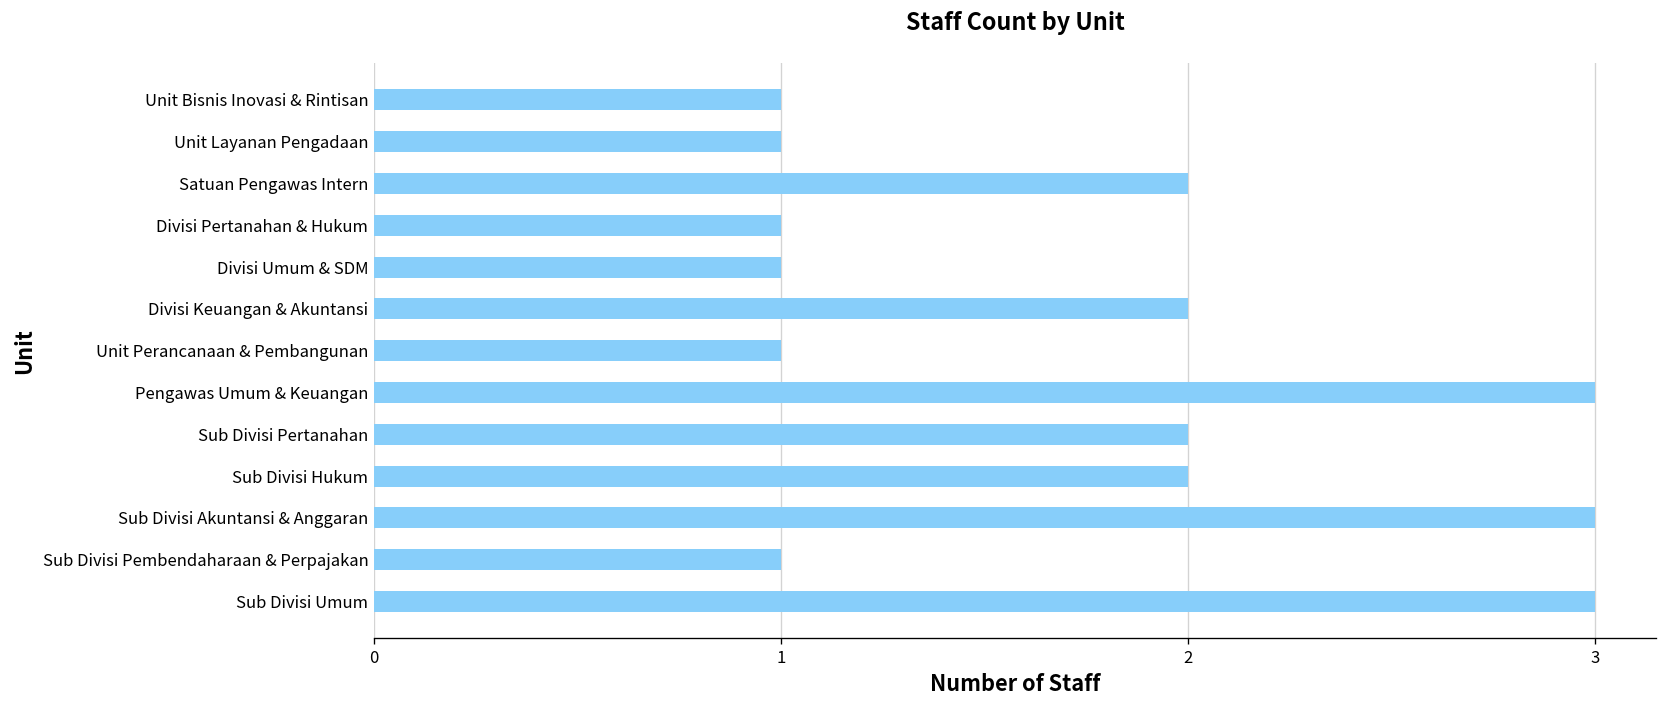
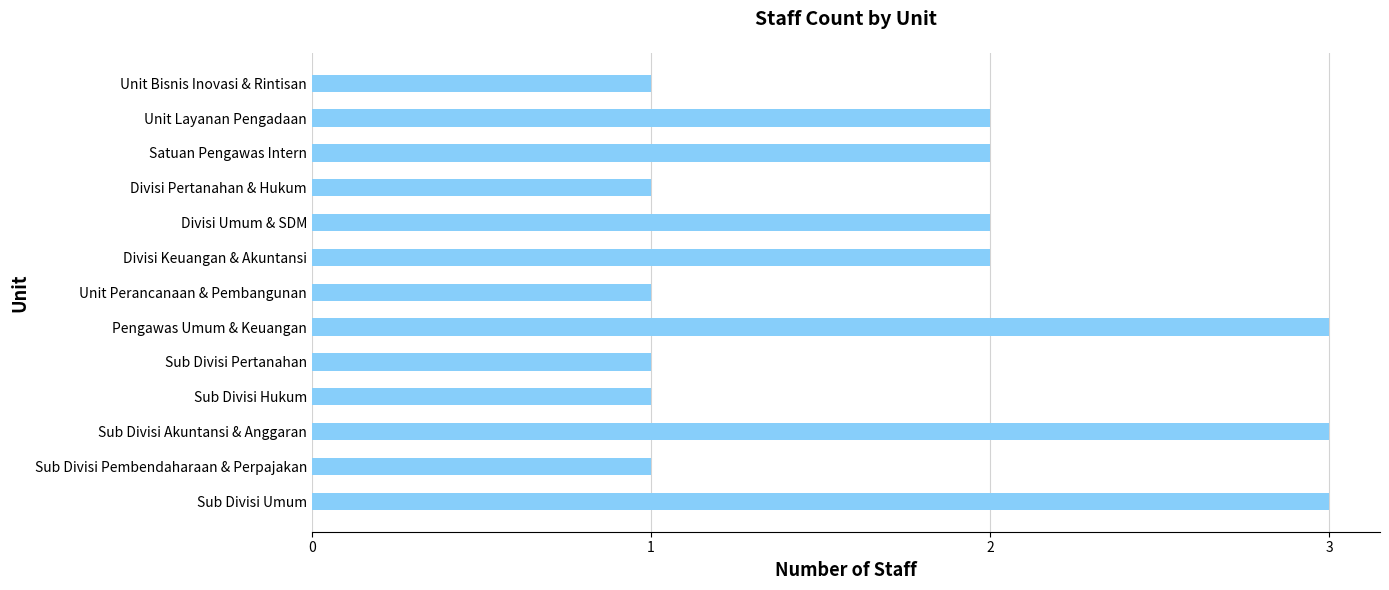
Unit Layanan Pengadaan: 1 -> 2
Divisi Umum & SDM: 1 -> 2
Sub Divisi Pertanahan: 2 -> 1
Sub Divisi Hukum: 2 -> 1
